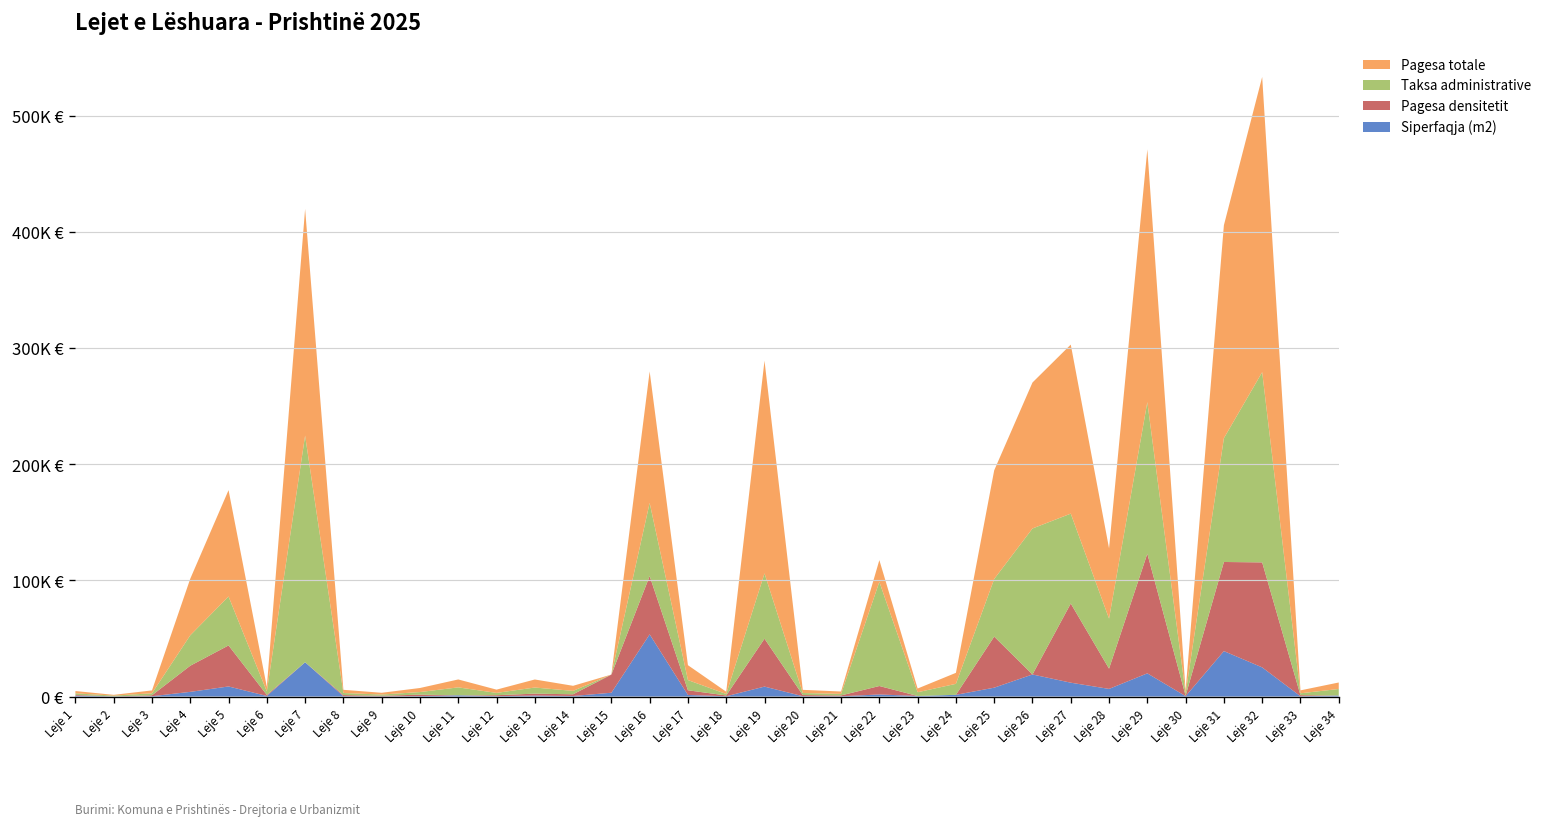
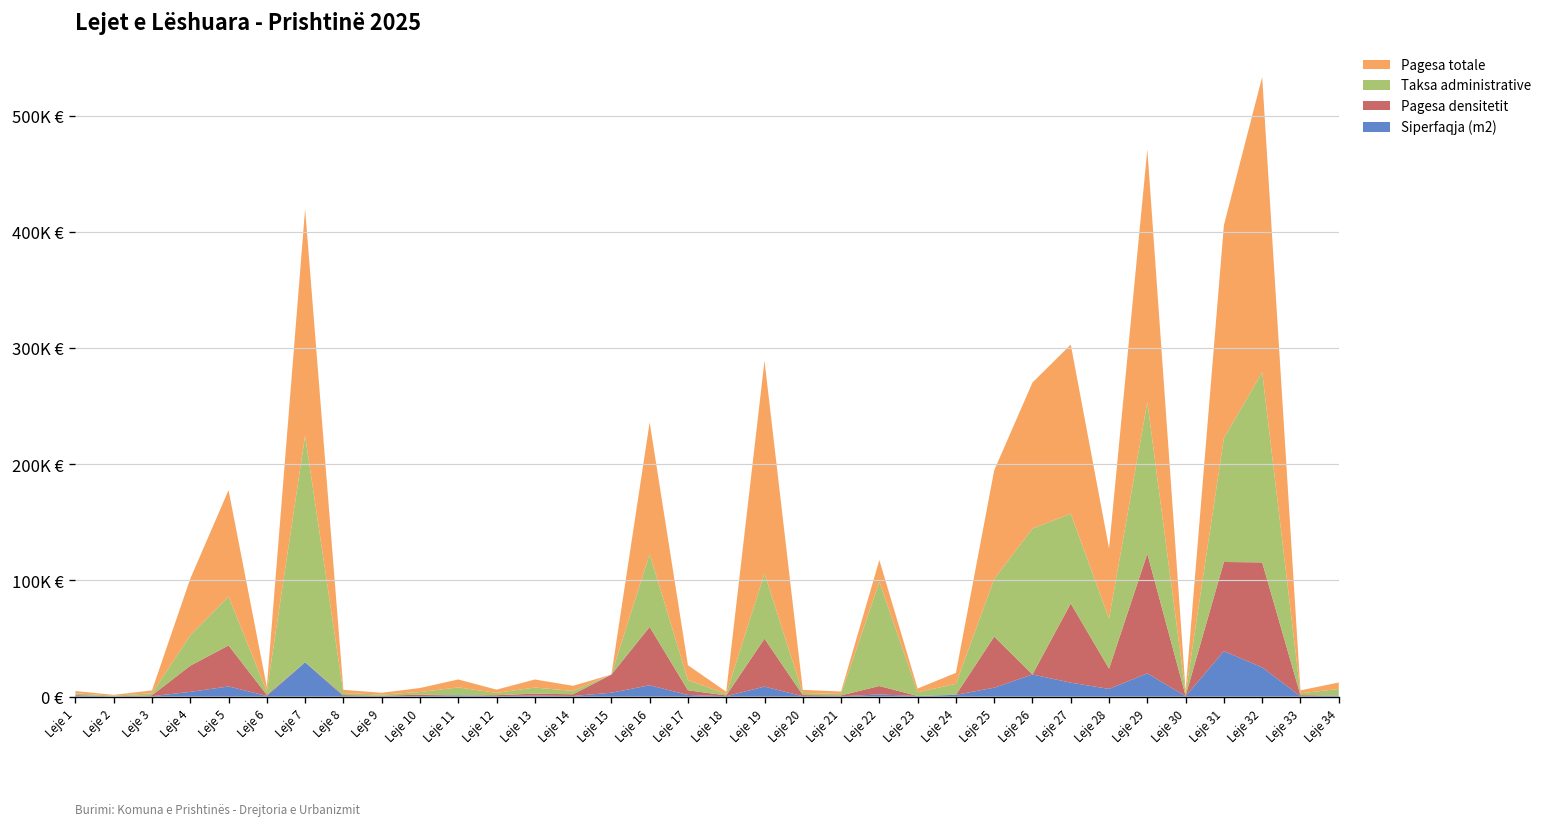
Siperfaqja (m2), Leje 16: 50K € -> 10K €
